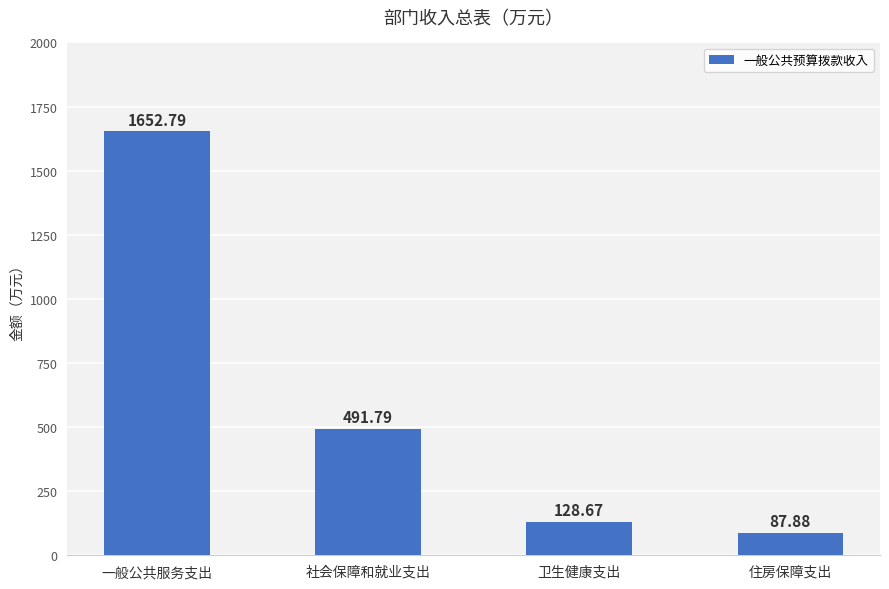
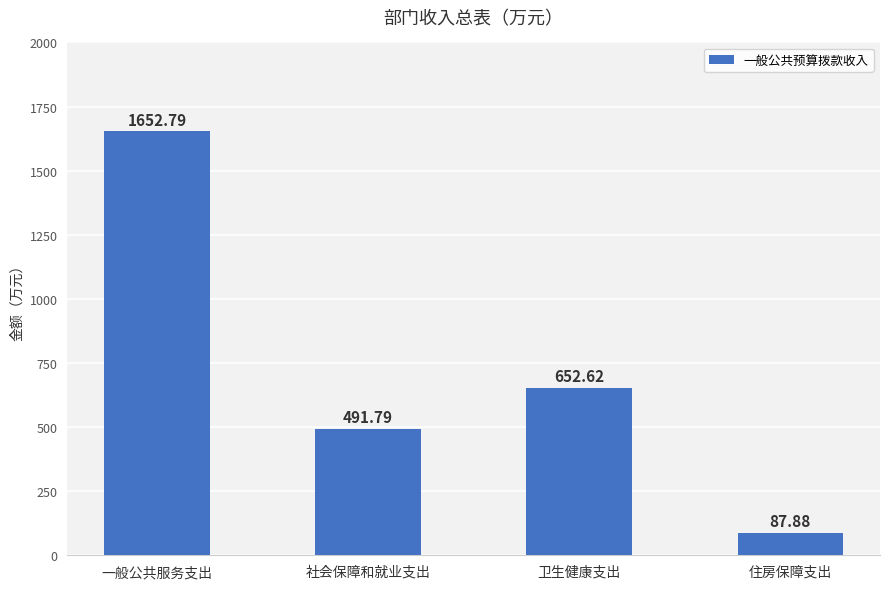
卫生健康支出: 128.67 -> 652.62
